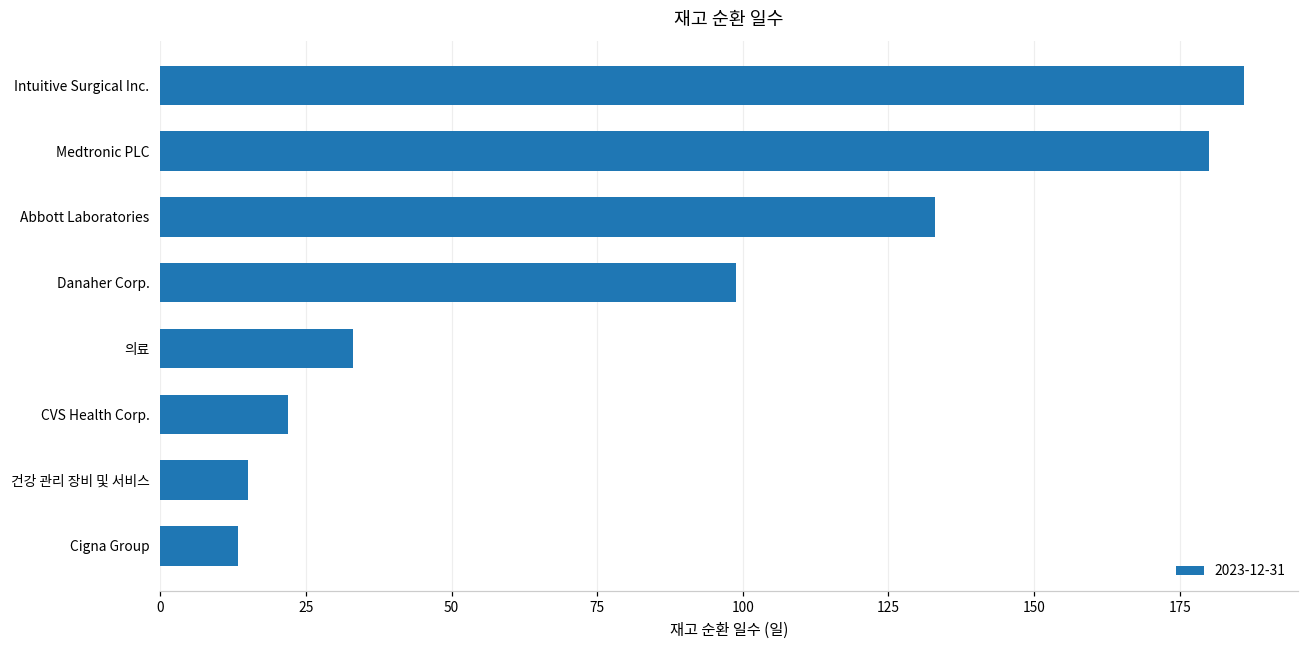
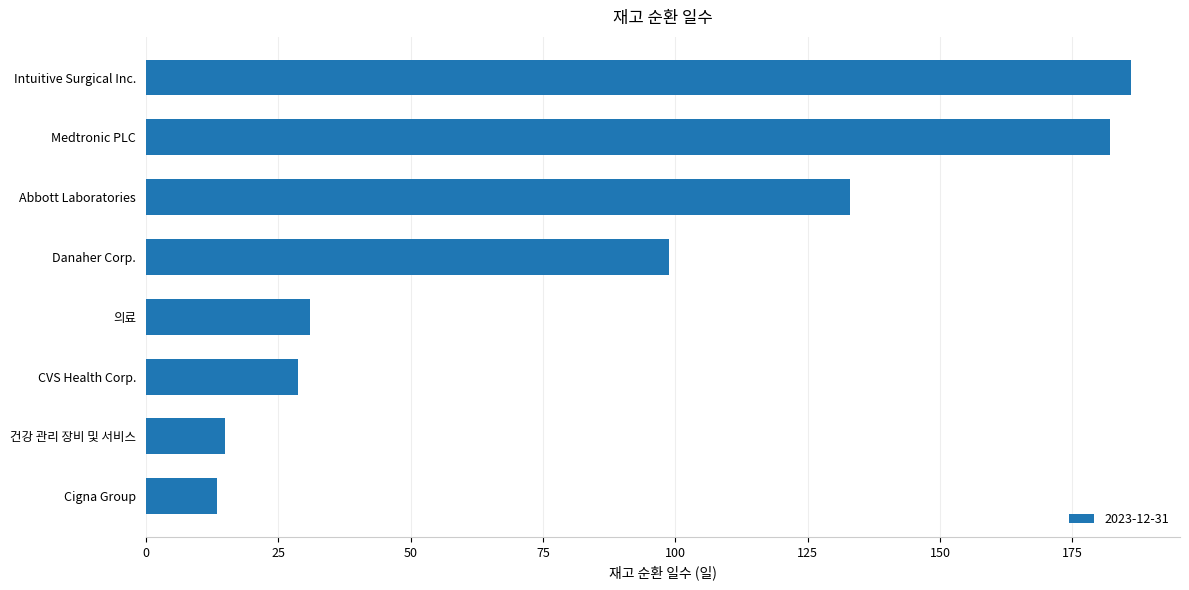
Medtronic PLC: 180 -> 182
의료: 33 -> 31
CVS Health Corp.: 22 -> 29
